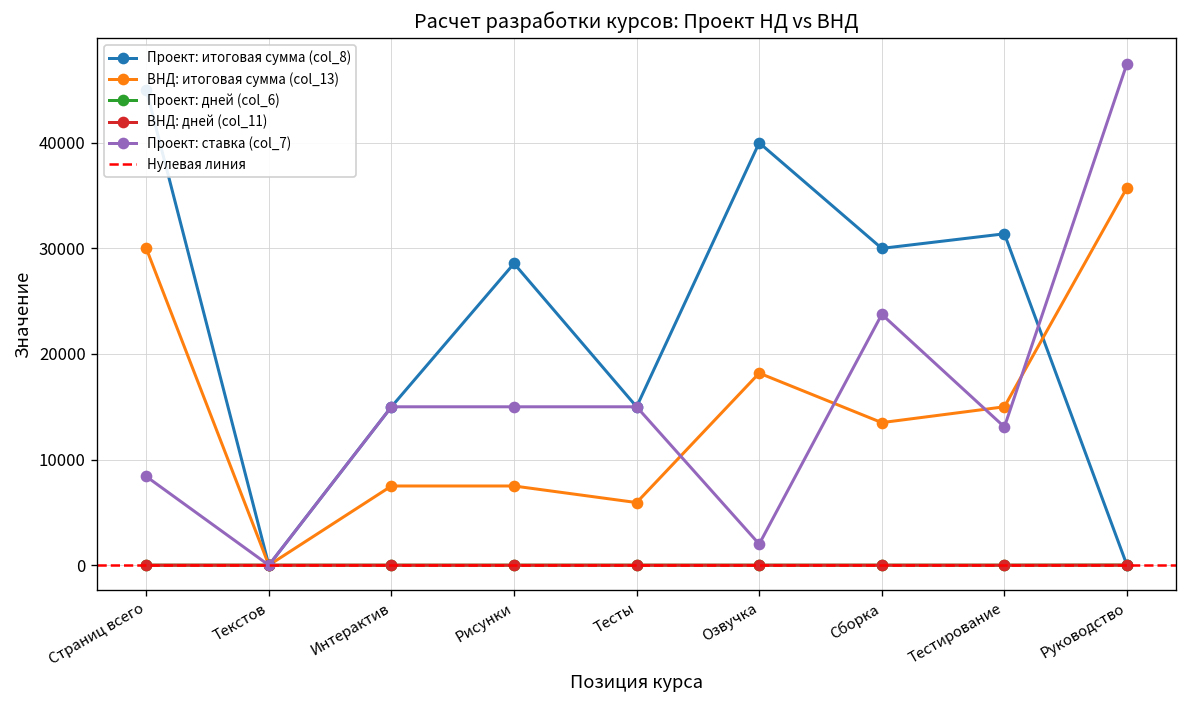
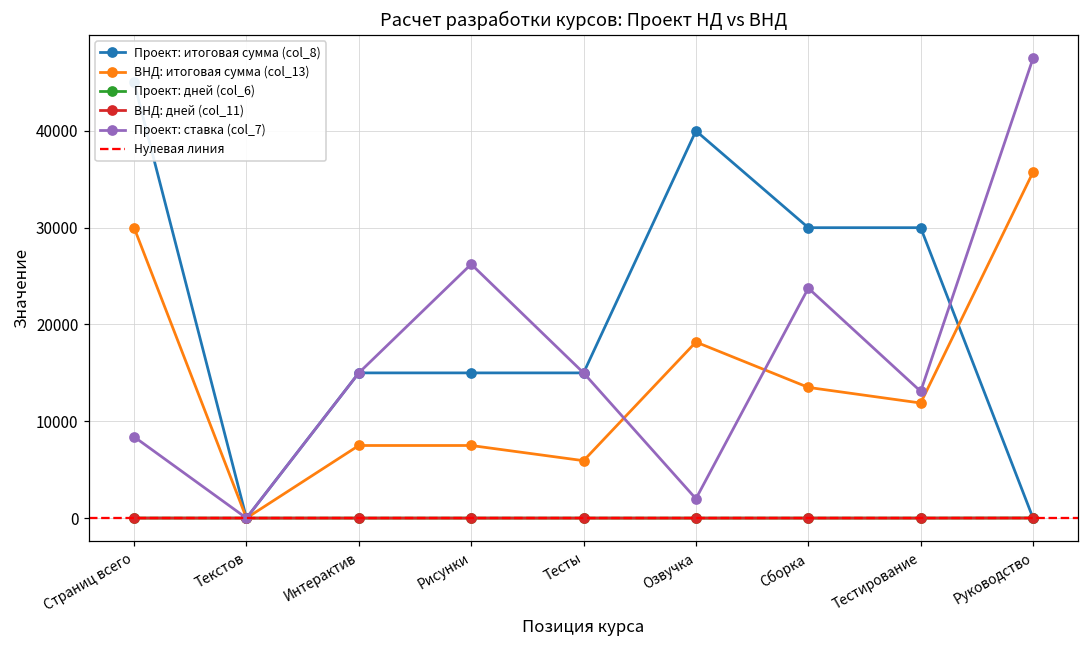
Проект: итоговая сумма (col_8), Рисунки: 29000 -> 15000
Проект: ставка (col_7), Рисунки: 15000 -> 26000
Проект: итоговая сумма (col_8), Тестирование: 31000 -> 30000
ВНД: итоговая сумма (col_13), Тестирование: 15000 -> 12000
